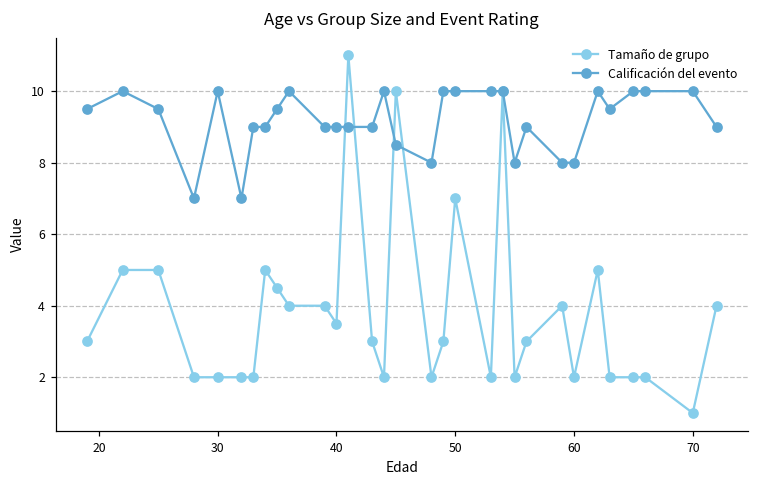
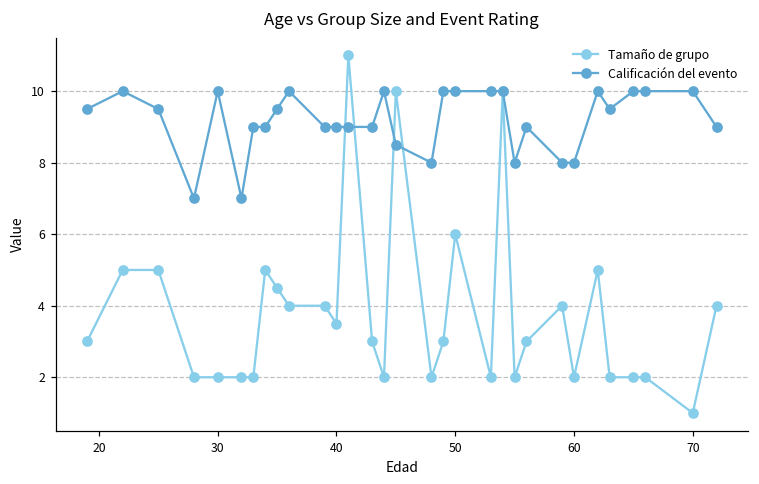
Tamaño de grupo, 50: 7 -> 6
